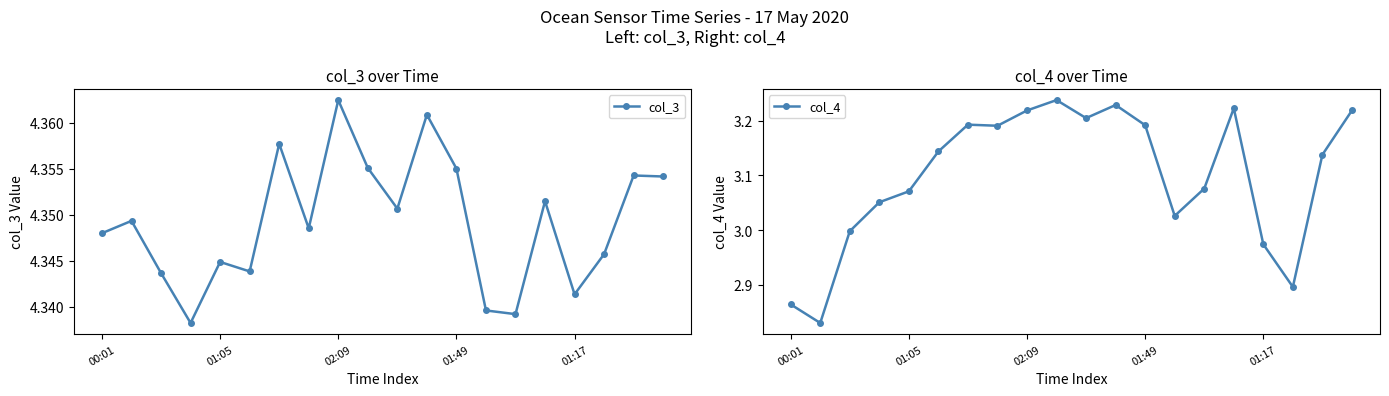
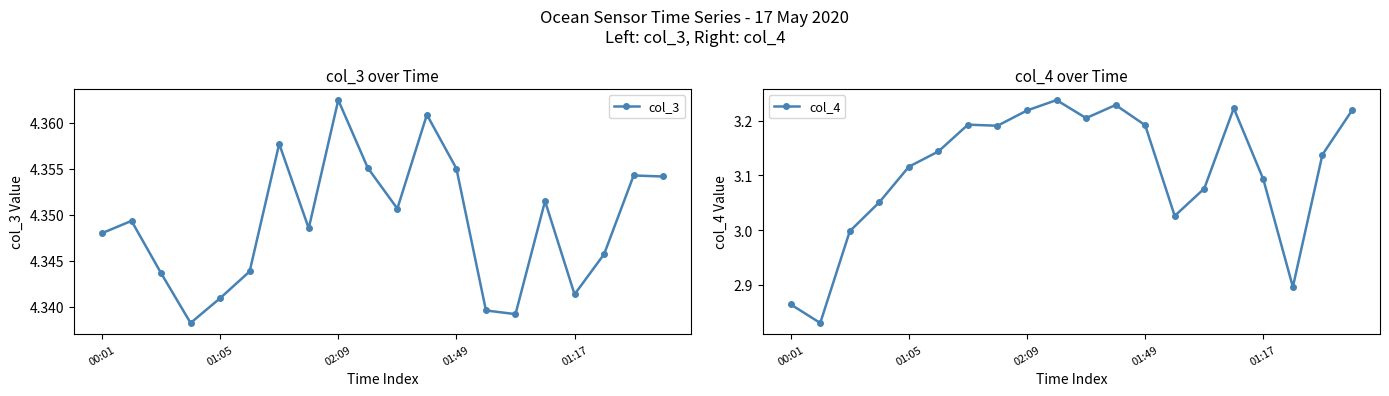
col_3 over Time, 01:05: 4.345 -> 4.341
col_4 over Time, 01:05: 3.07 -> 3.12
col_4 over Time, 01:17: 2.97 -> 3.09
